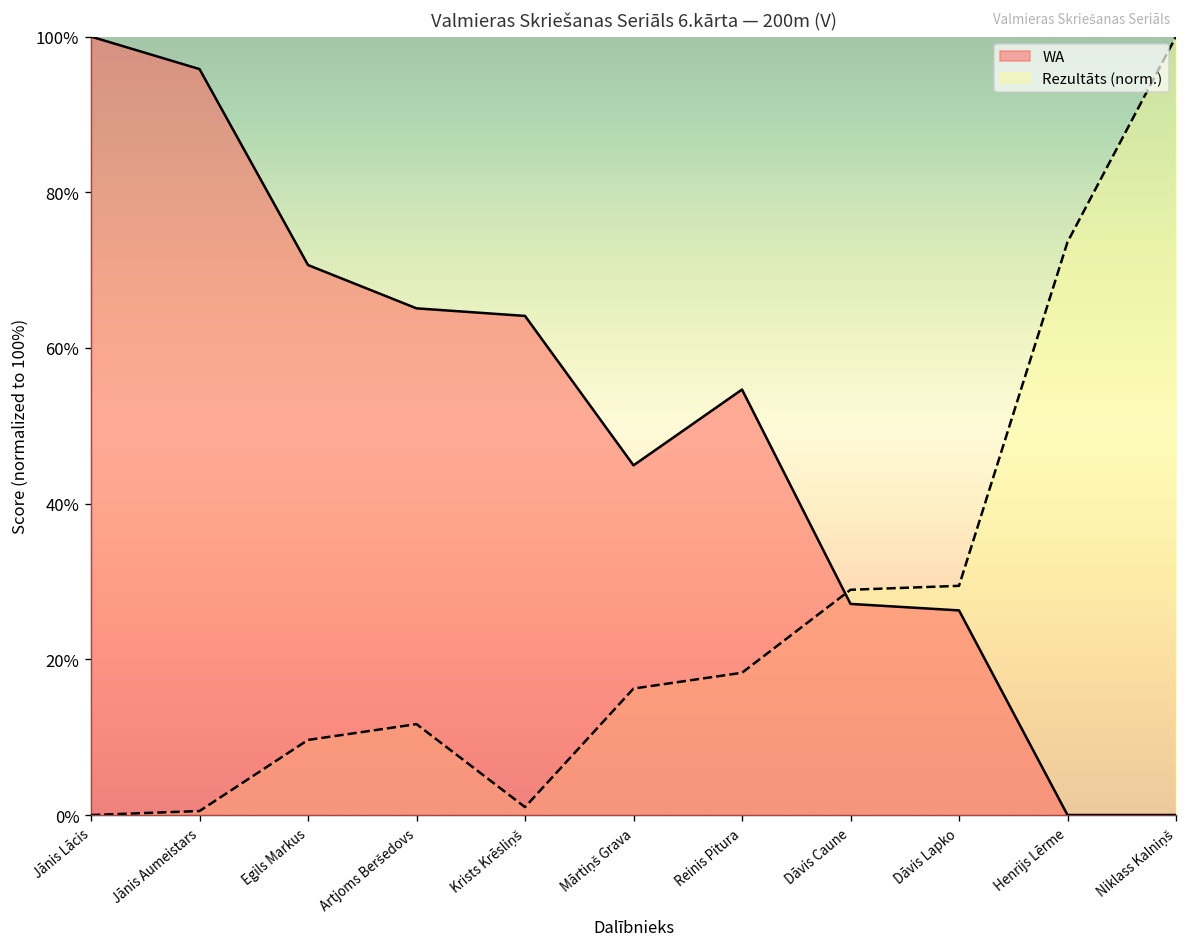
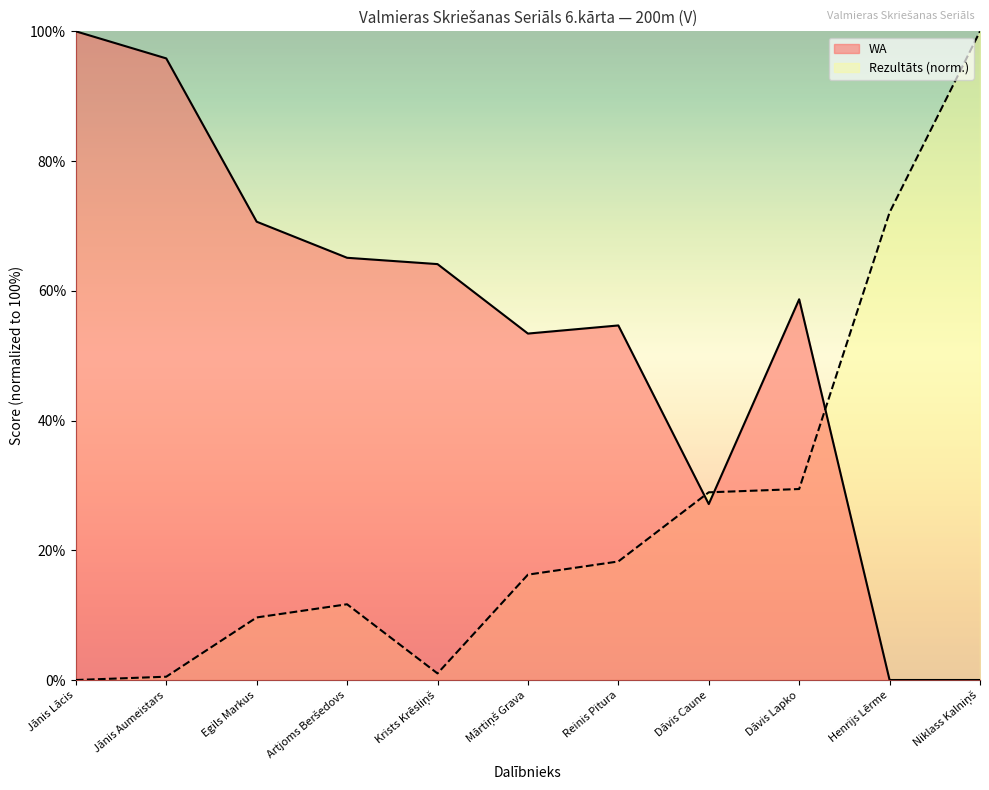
WA, Mārtiņš Grava: 45% -> 53%
WA, Dāvis Lapko: 26% -> 59%
Rezultāts (norm.), Henrijs Lērme: 74% -> 72%
